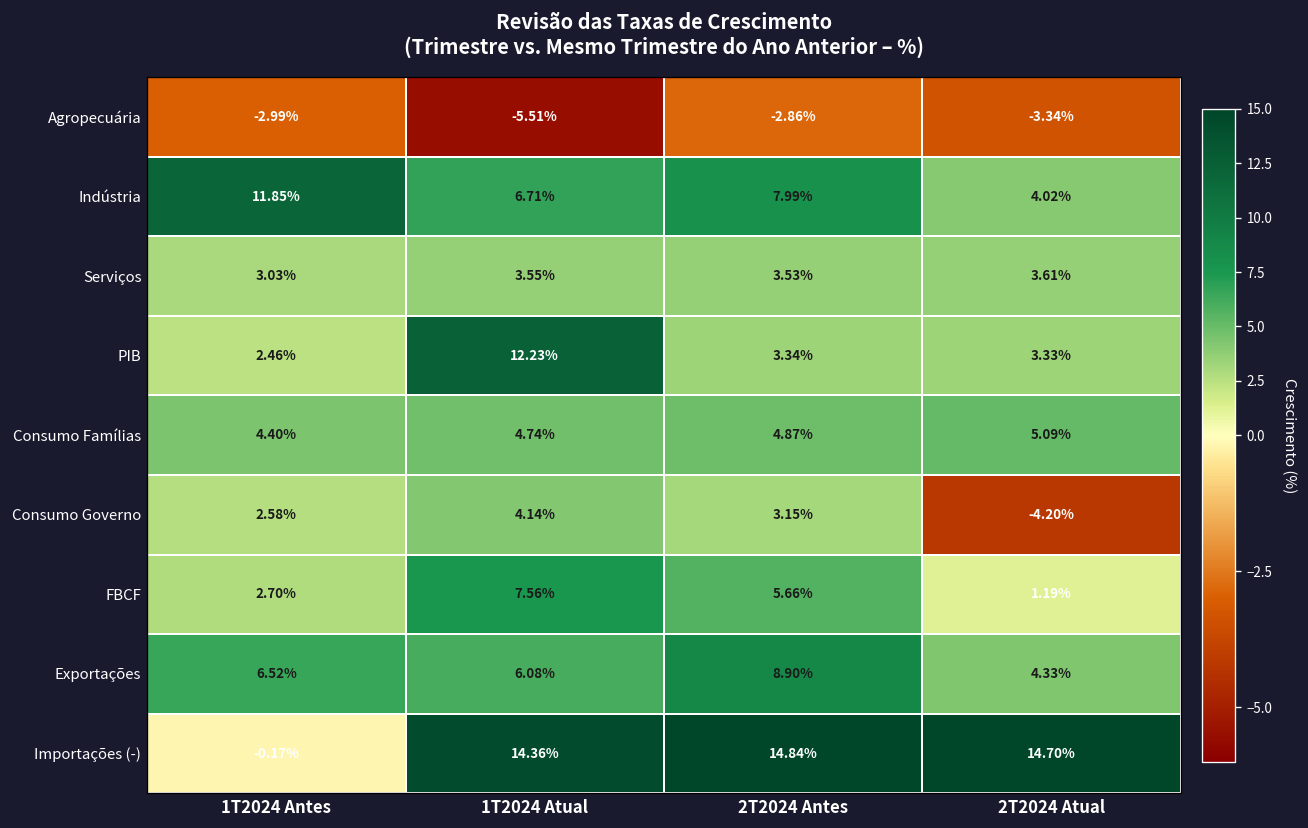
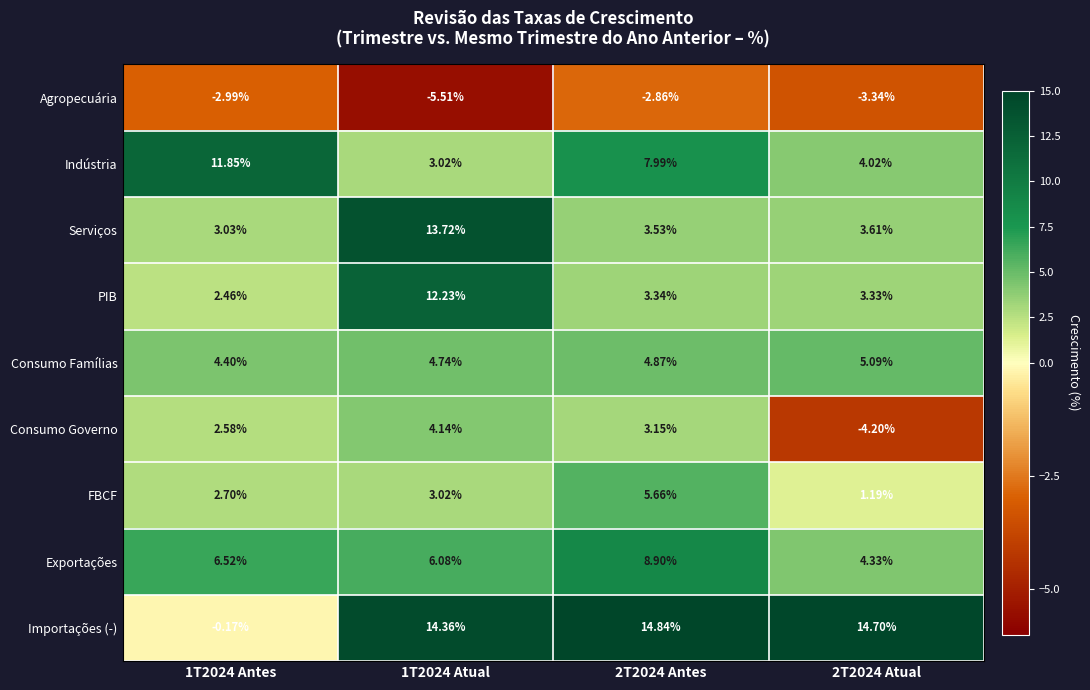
Indústria, 1T2024 Atual: 6.71% -> 3.02%
Serviços, 1T2024 Atual: 3.55% -> 13.72%
FBCF, 1T2024 Atual: 7.56% -> 3.02%
